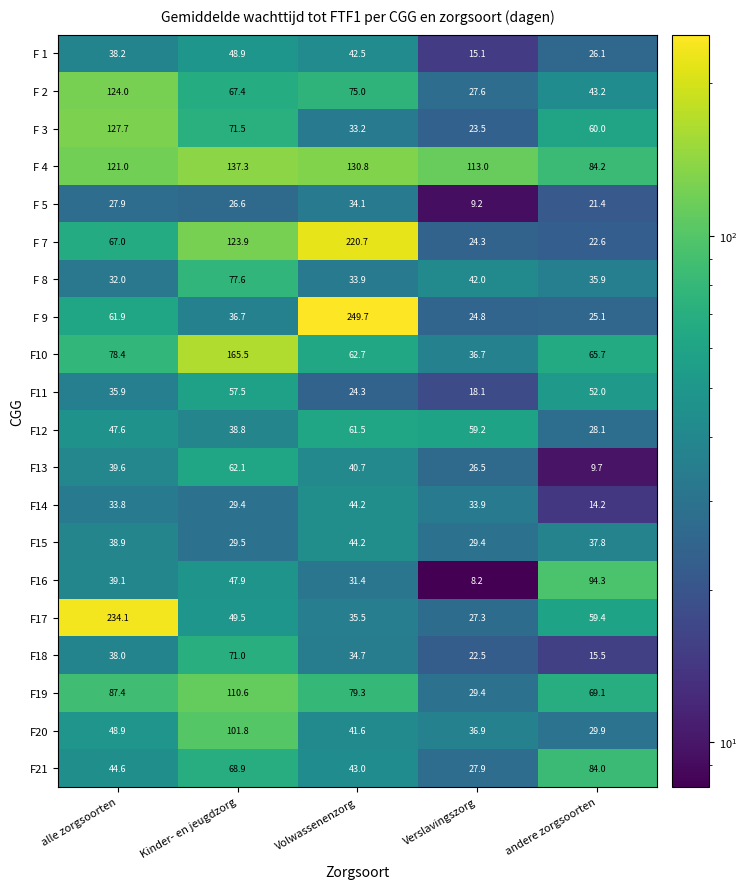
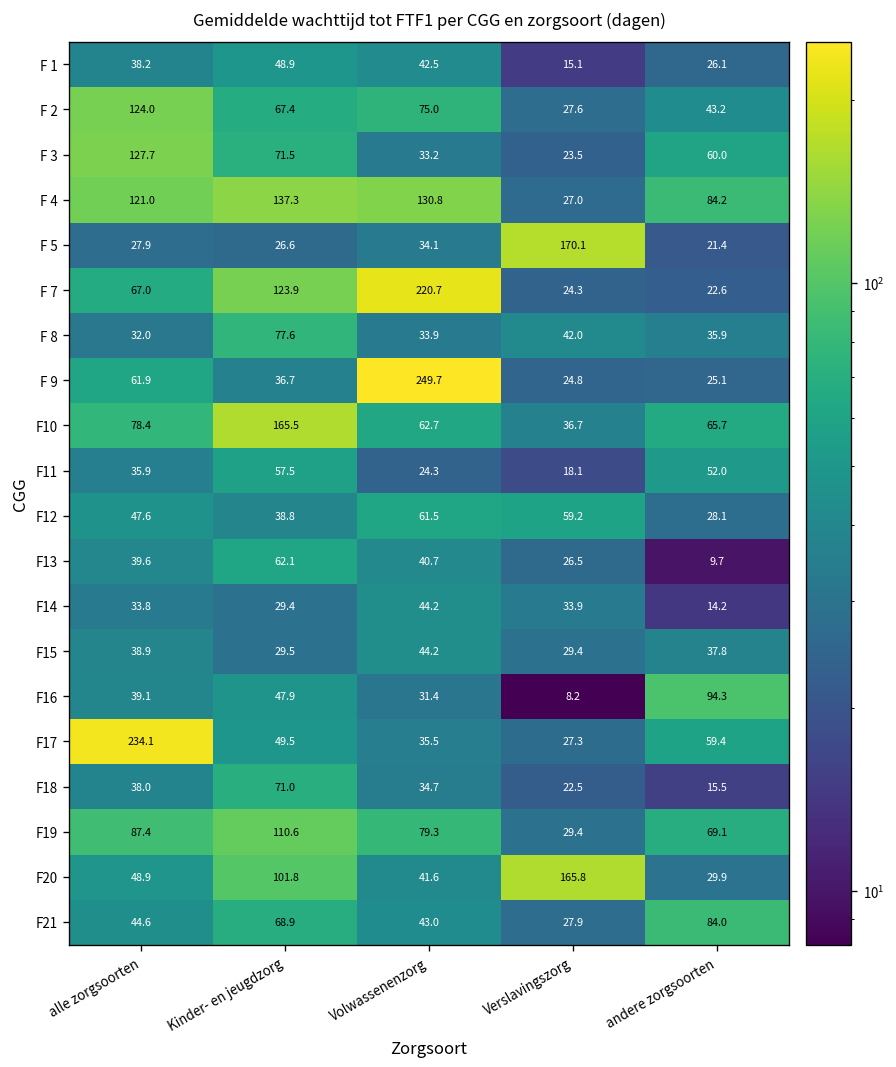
F 4, Verslavingszorg: 113.0 -> 27.0
F 5, Verslavingszorg: 9.2 -> 170.1
F20, Verslavingszorg: 36.9 -> 165.8
